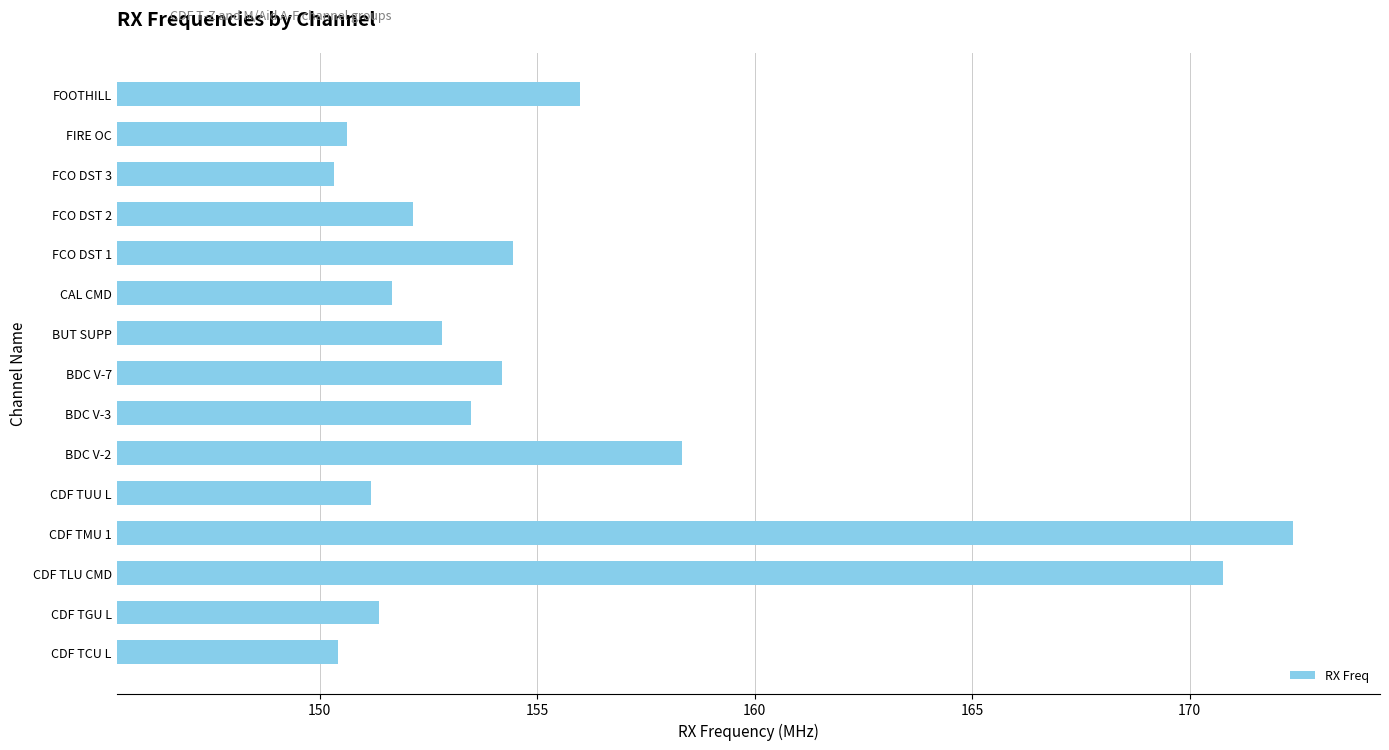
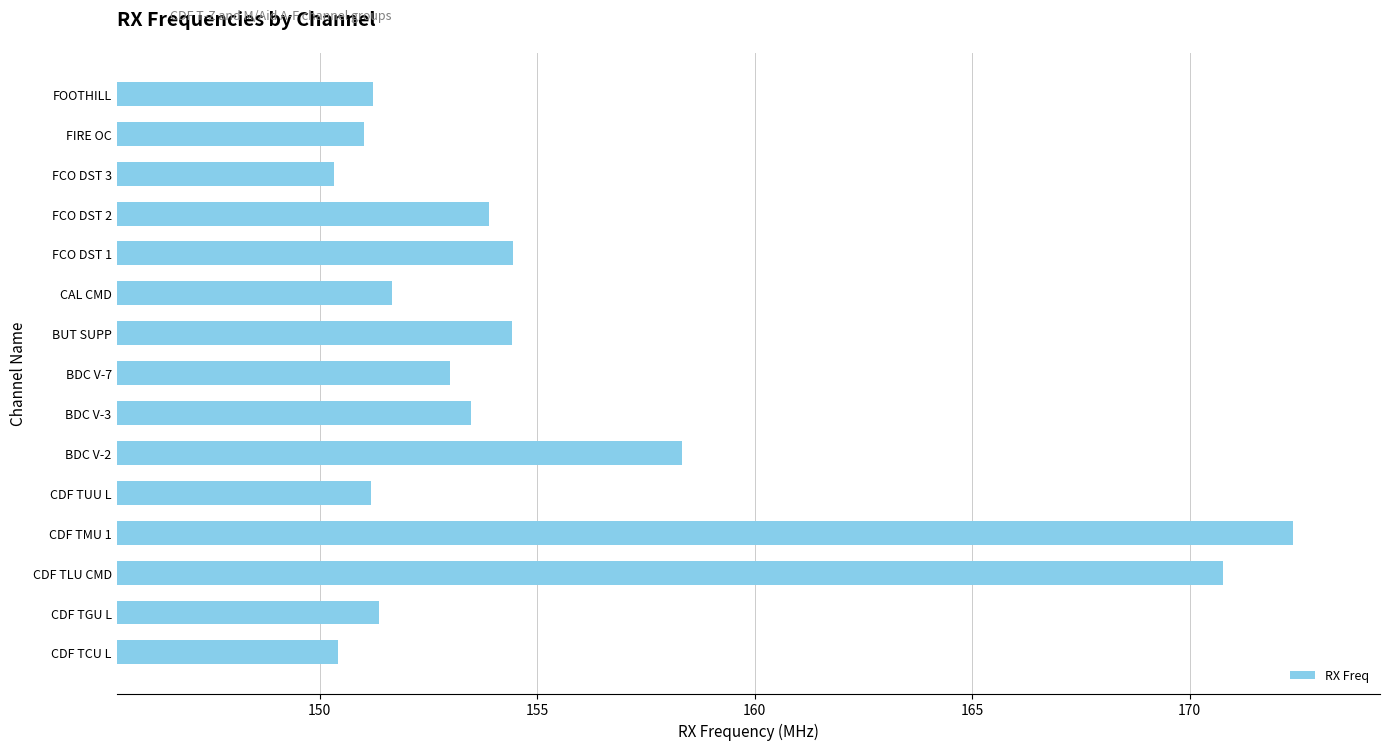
FOOTHILL: 156.0 -> 151.2
FIRE OC: 150.6 -> 151.0
FCO DST 2: 152.1 -> 153.9
BUT SUPP: 152.8 -> 154.4
BDC V-7: 154.2 -> 153.0
